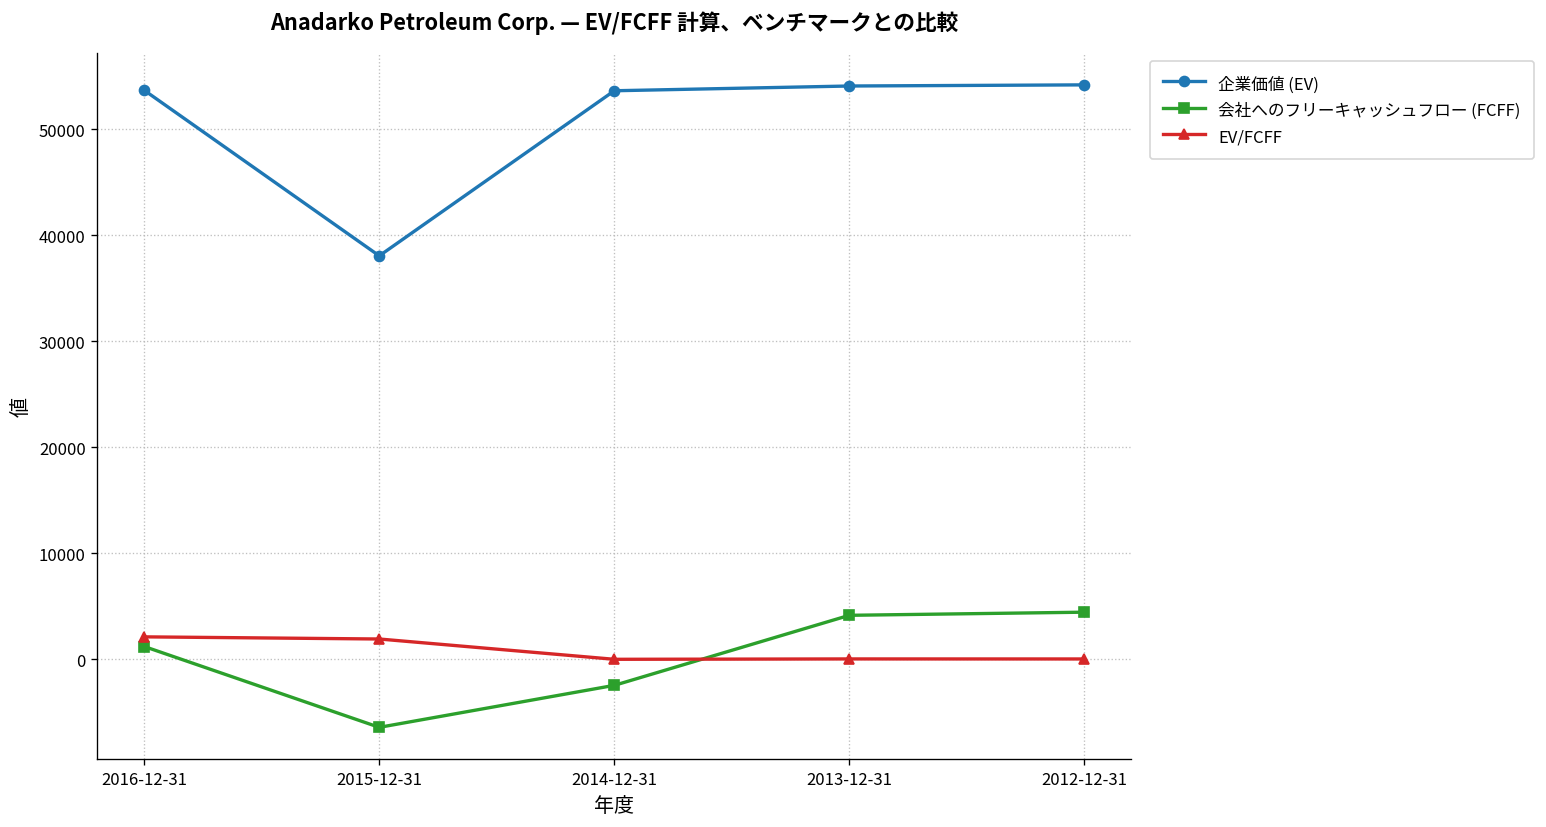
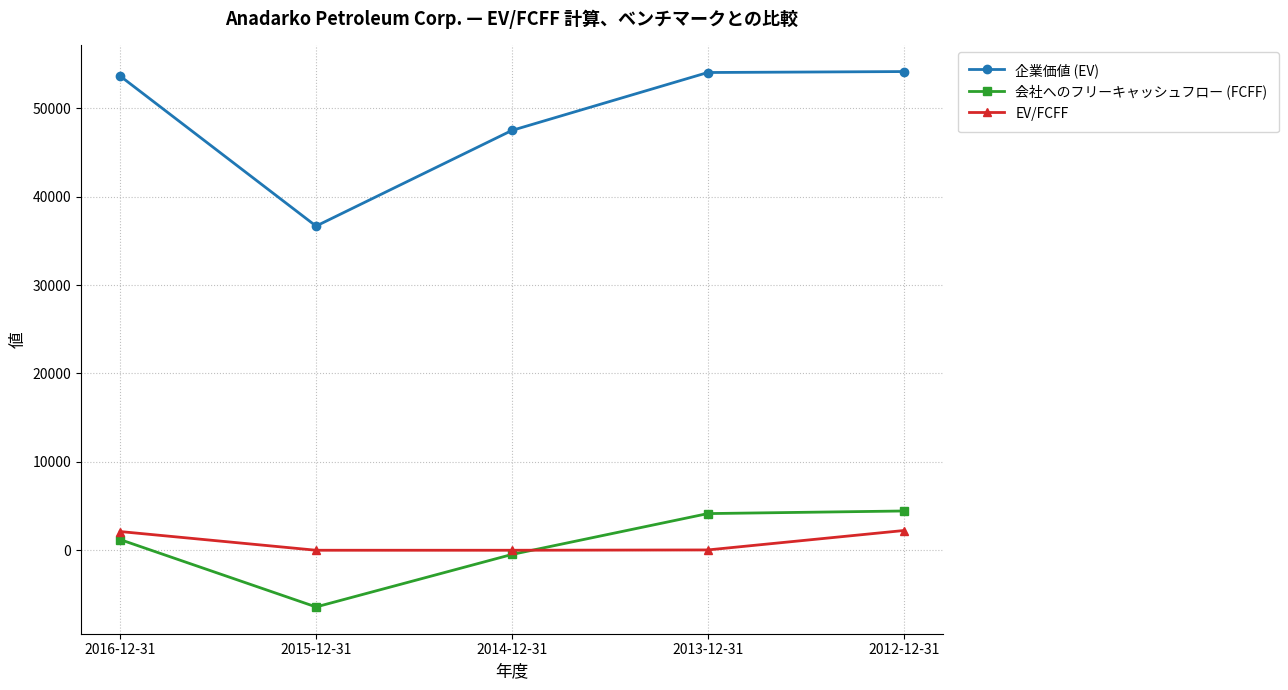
企業価値 (EV), 2015-12-31: 38000 -> 37000
EV/FCFF, 2015-12-31: 2000 -> 0
企業価値 (EV), 2014-12-31: 54000 -> 48000
会社へのフリーキャッシュフロー (FCFF), 2014-12-31: -2000 -> 0
EV/FCFF, 2012-12-31: 0 -> 2000
